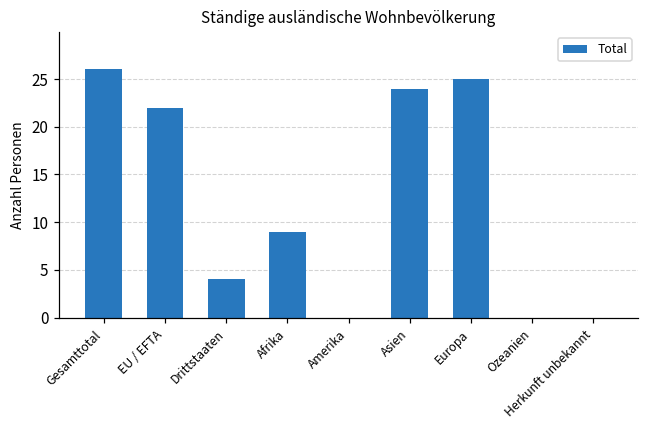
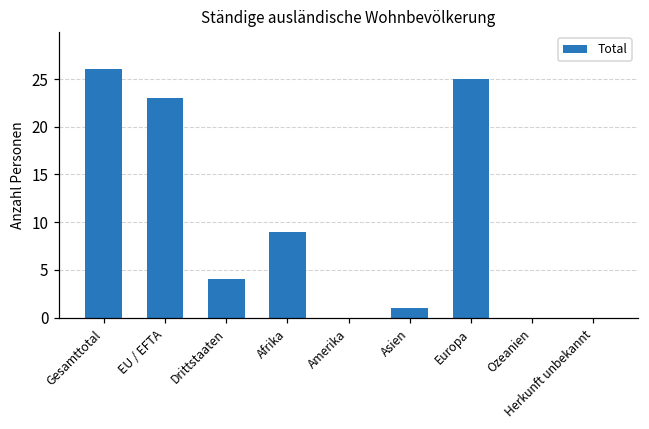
EU / EFTA: 22 -> 23
Asien: 24 -> 1
